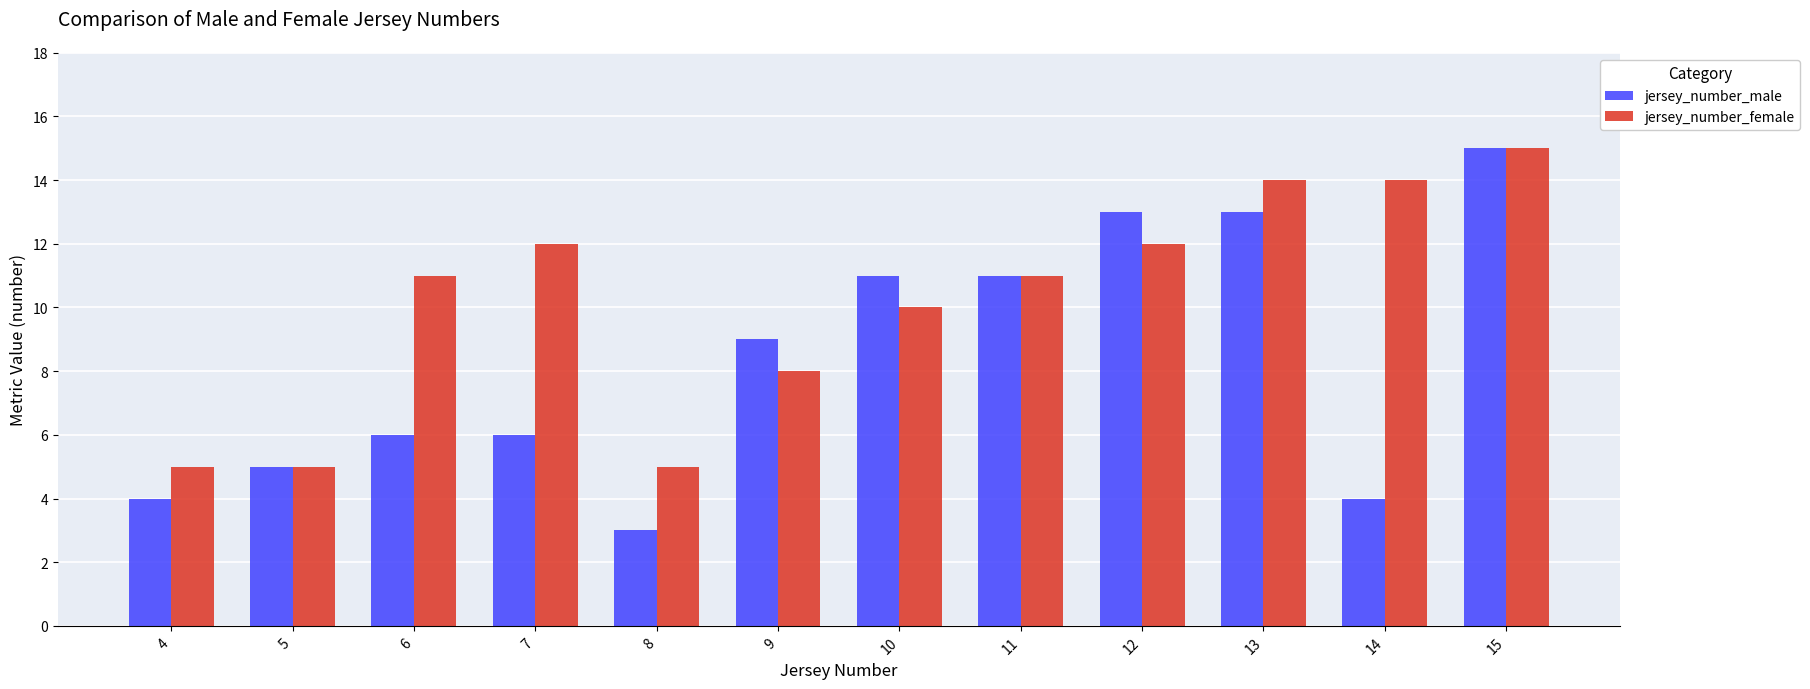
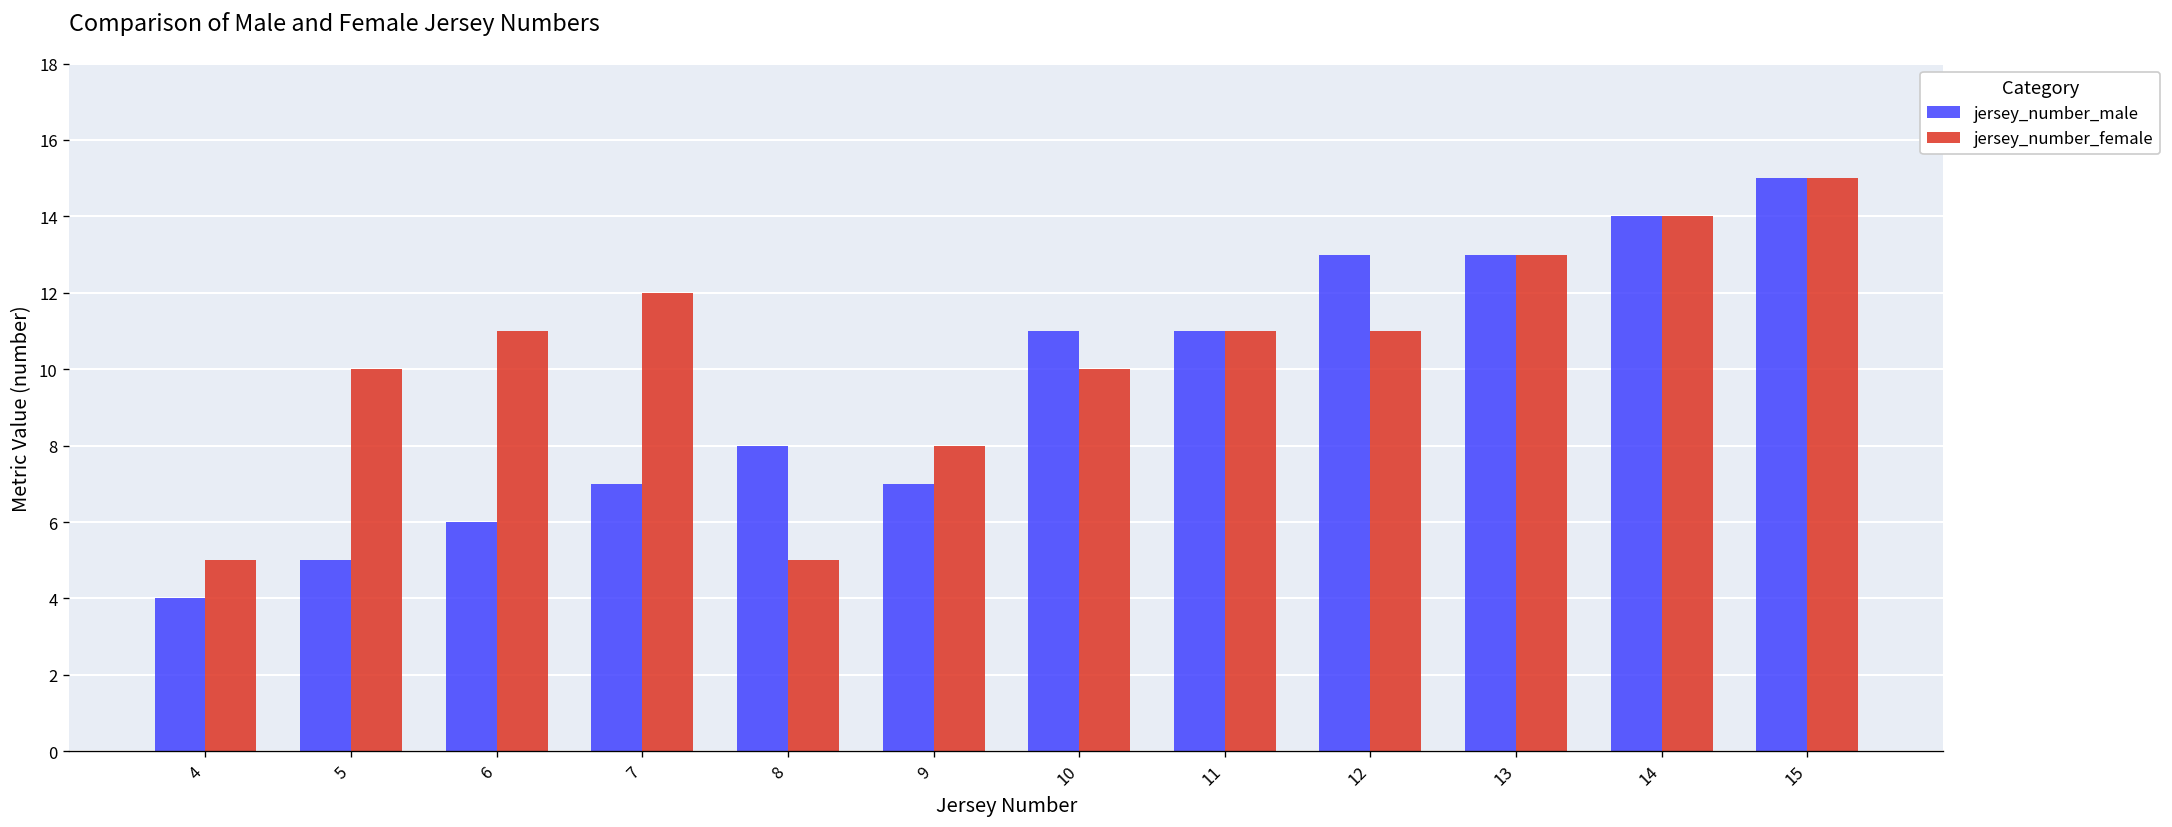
jersey_number_female, 5: 5 -> 10
jersey_number_male, 7: 6 -> 7
jersey_number_male, 8: 3 -> 8
jersey_number_male, 9: 9 -> 7
jersey_number_female, 12: 12 -> 11
jersey_number_female, 13: 14 -> 13
jersey_number_male, 14: 4 -> 14
